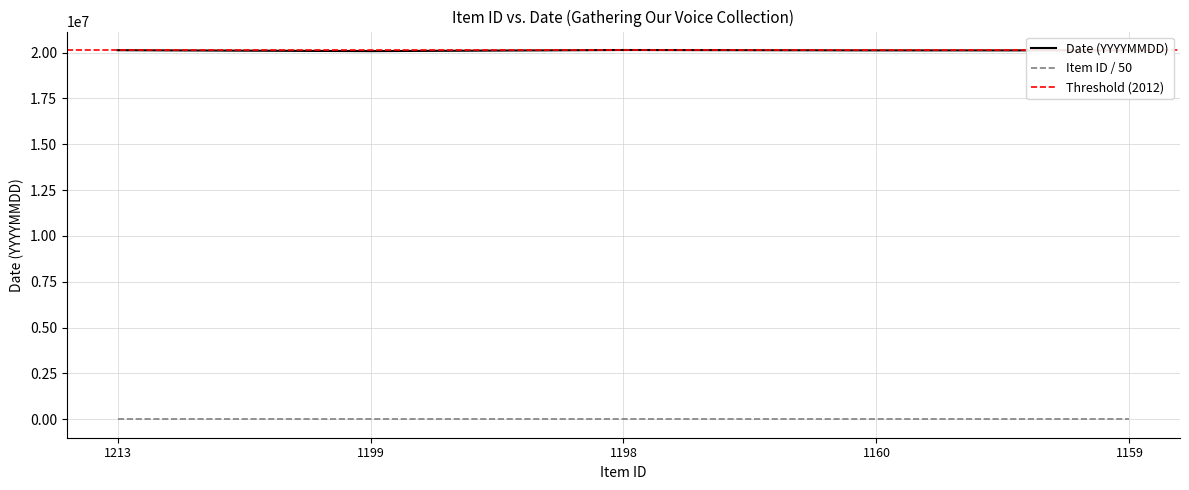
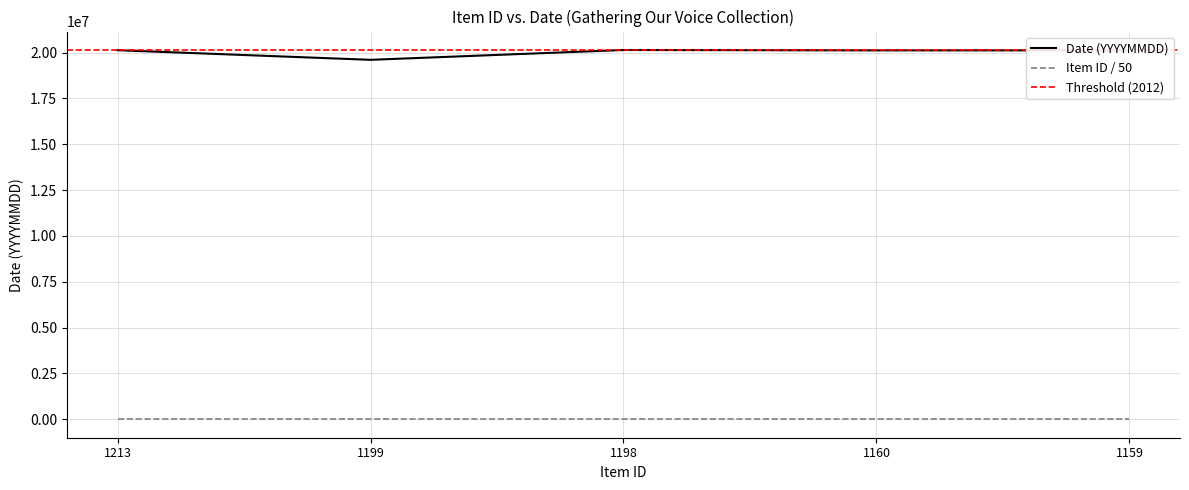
Date (YYYYMMDD), 1199: 20100000 -> 19600000
